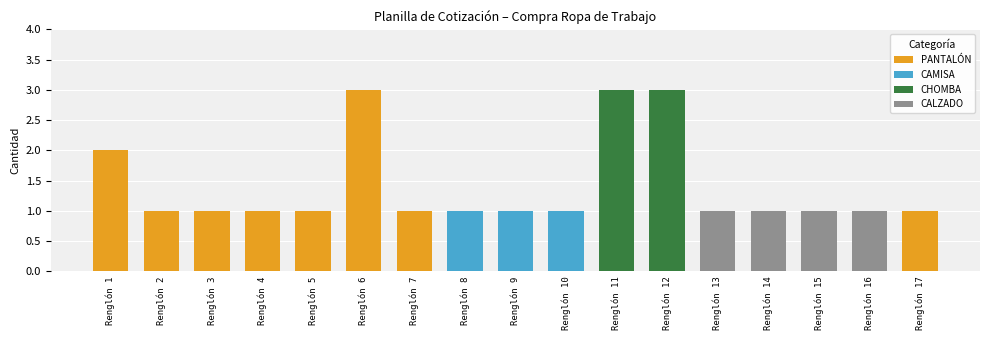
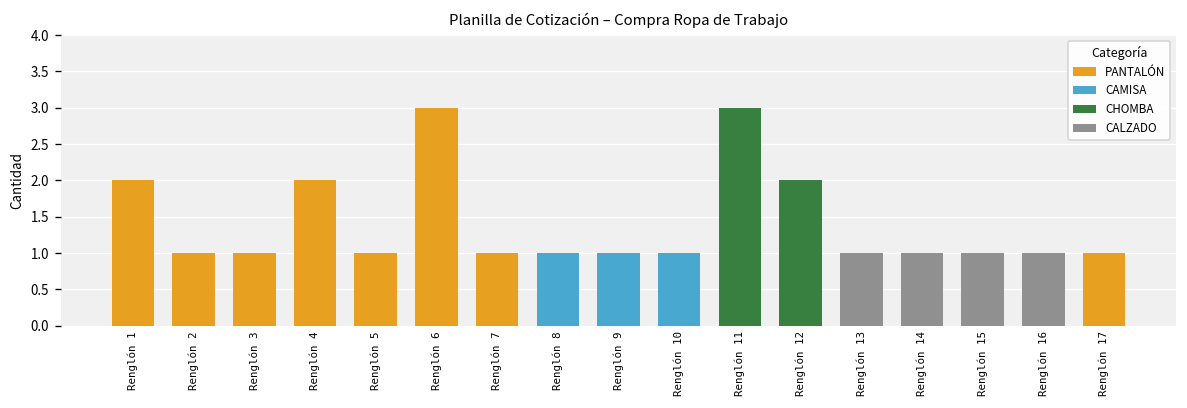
Renglón 4: 1 -> 2
Renglón 12: 3 -> 2
